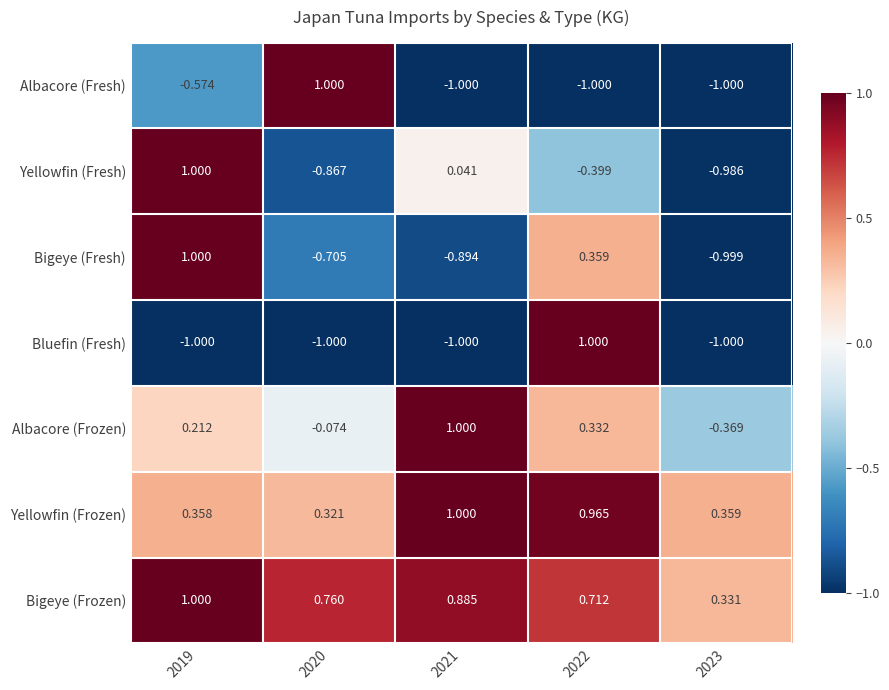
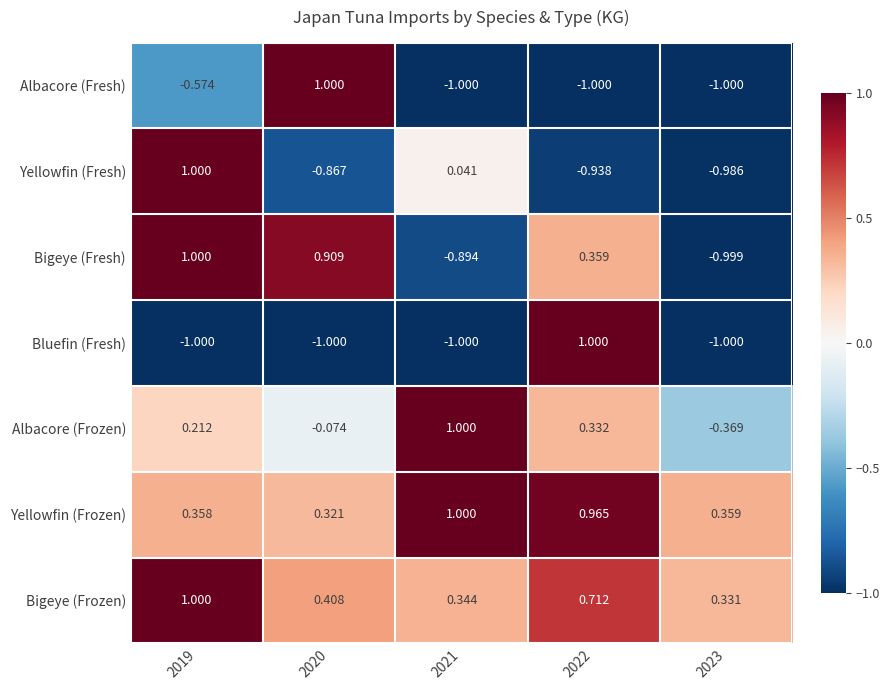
Yellowfin (Fresh), 2022: -0.399 -> -0.938
Bigeye (Fresh), 2020: -0.705 -> 0.909
Bigeye (Frozen), 2020: 0.760 -> 0.408
Bigeye (Frozen), 2021: 0.885 -> 0.344
